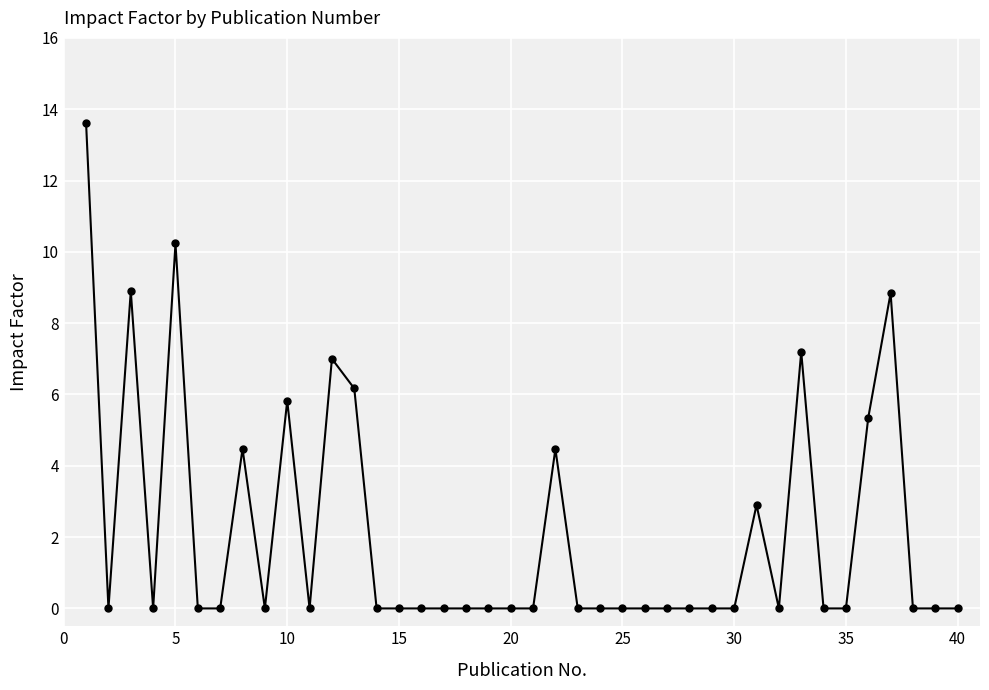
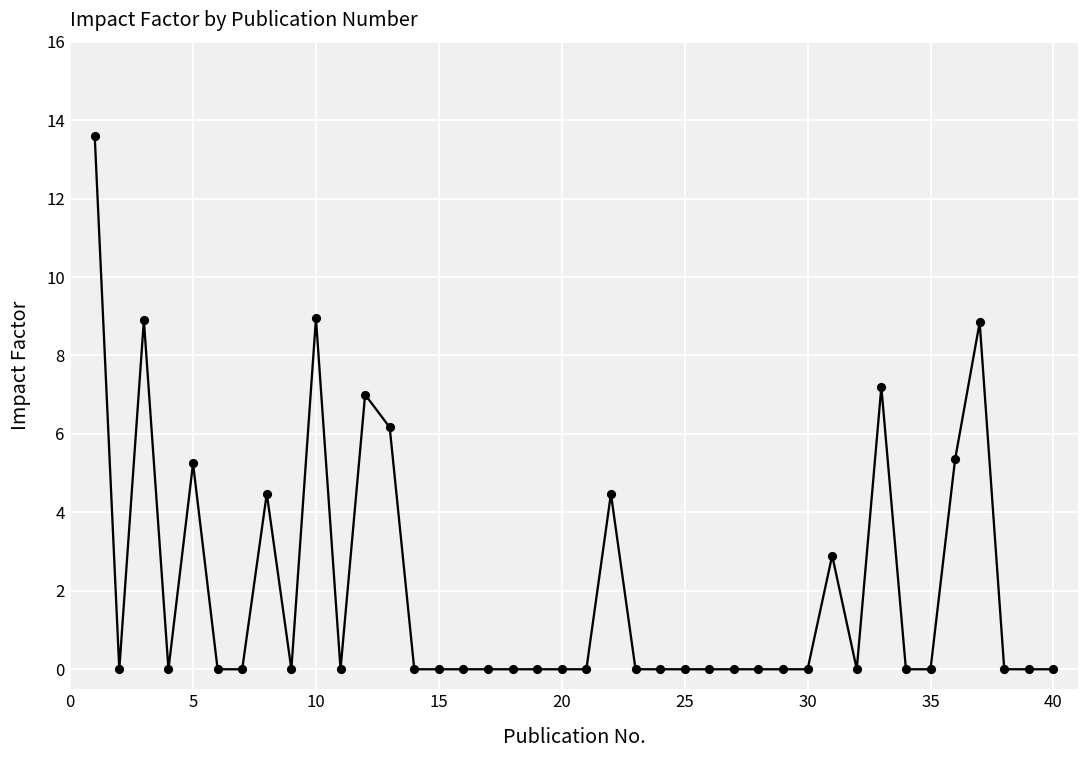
5: 10.2 -> 5.2
10: 5.8 -> 8.9
